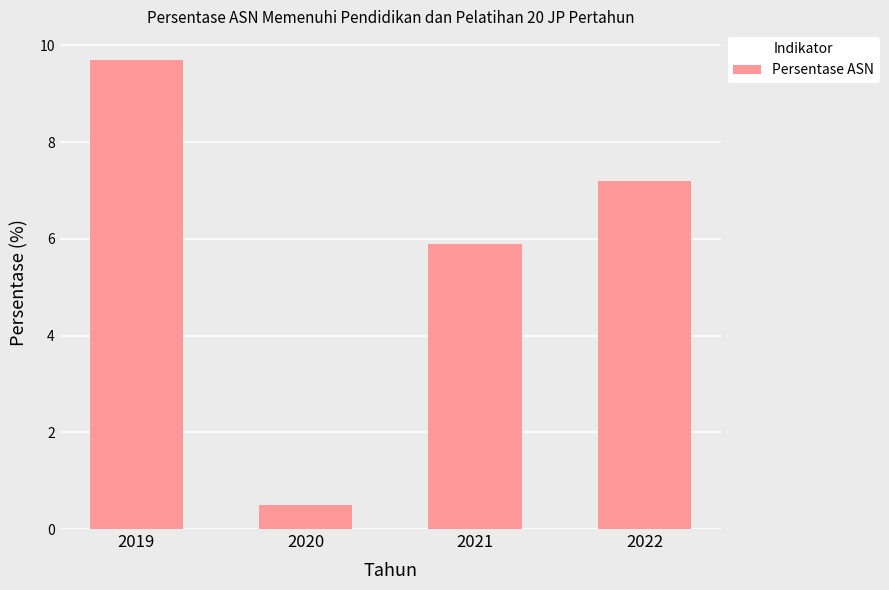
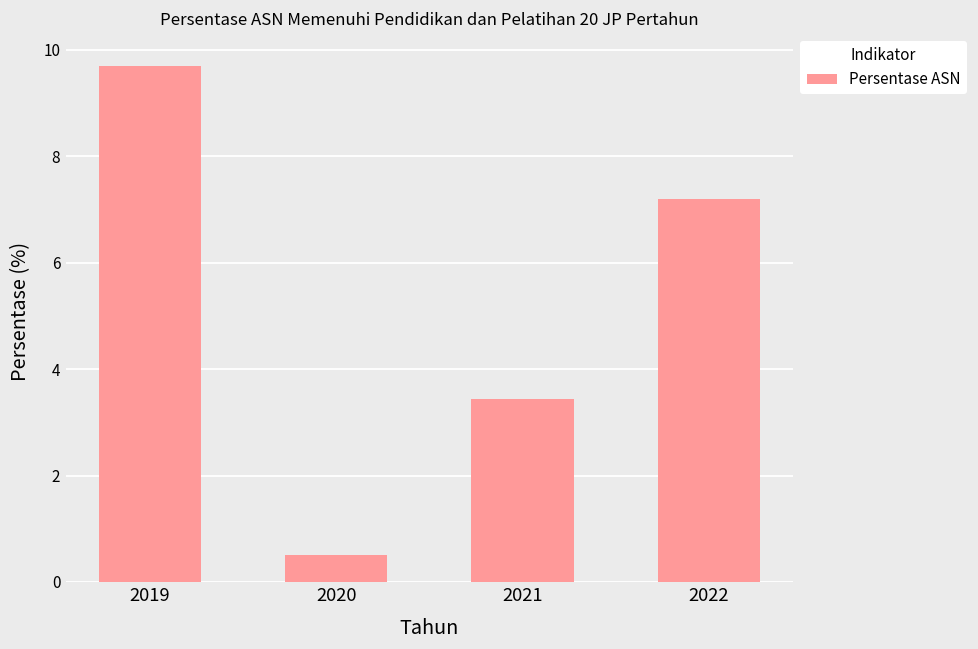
2021: 5.9 -> 3.4
